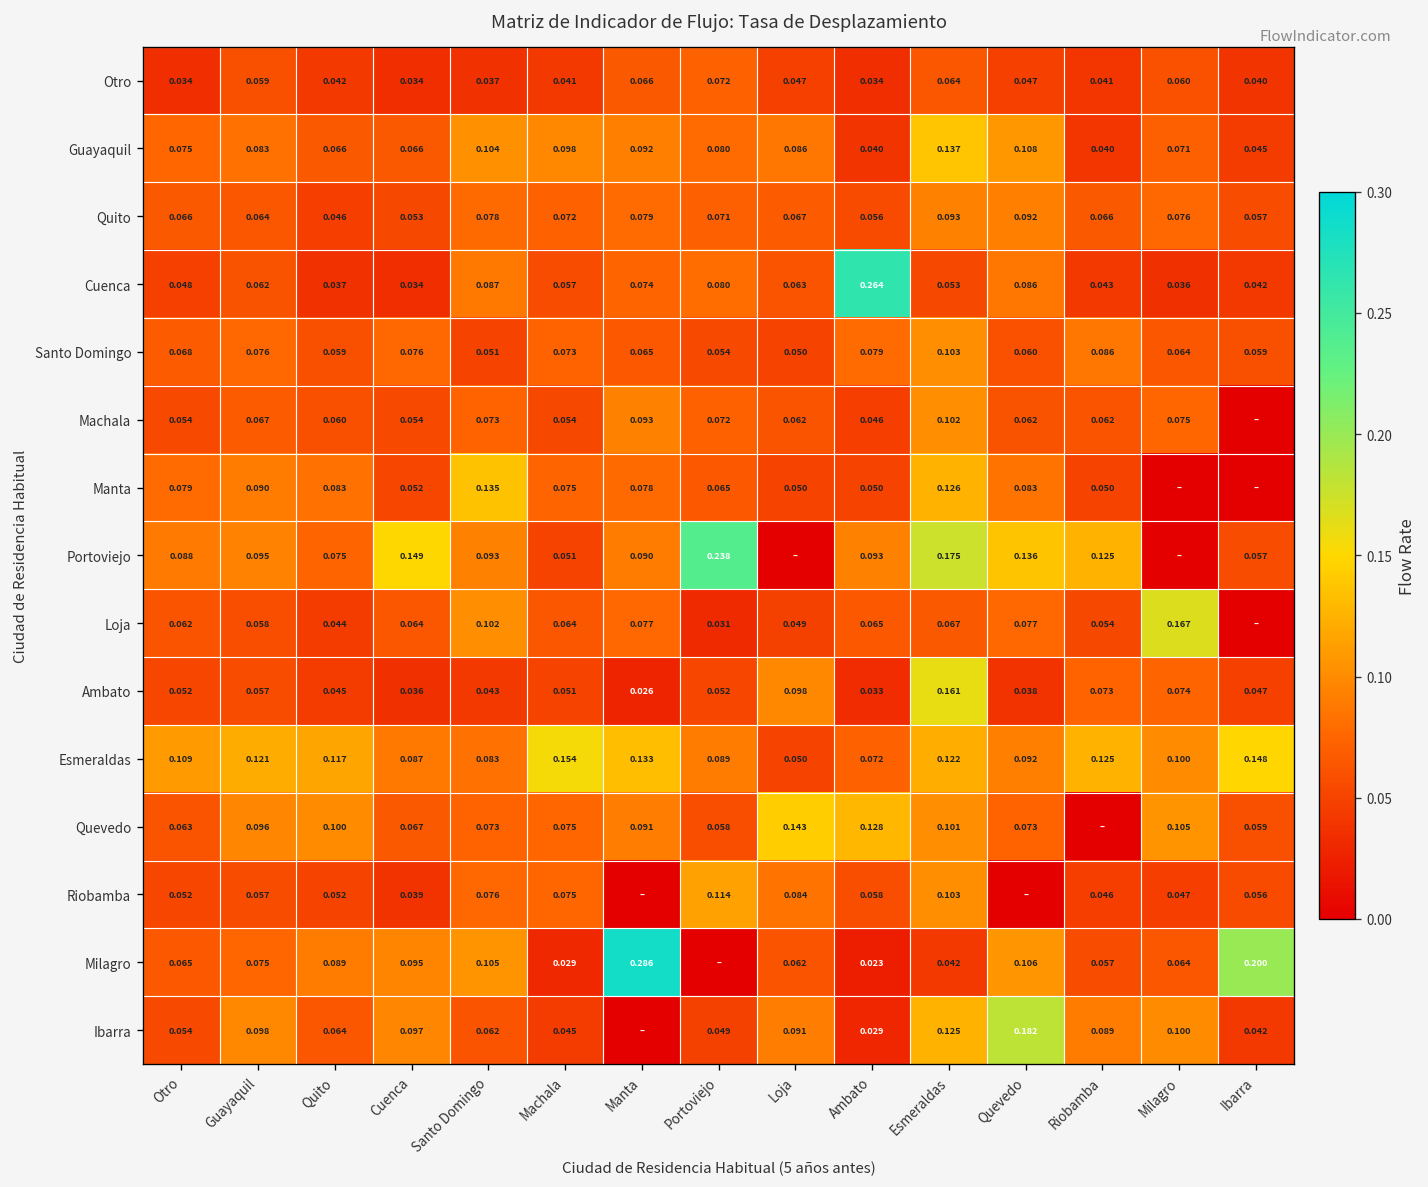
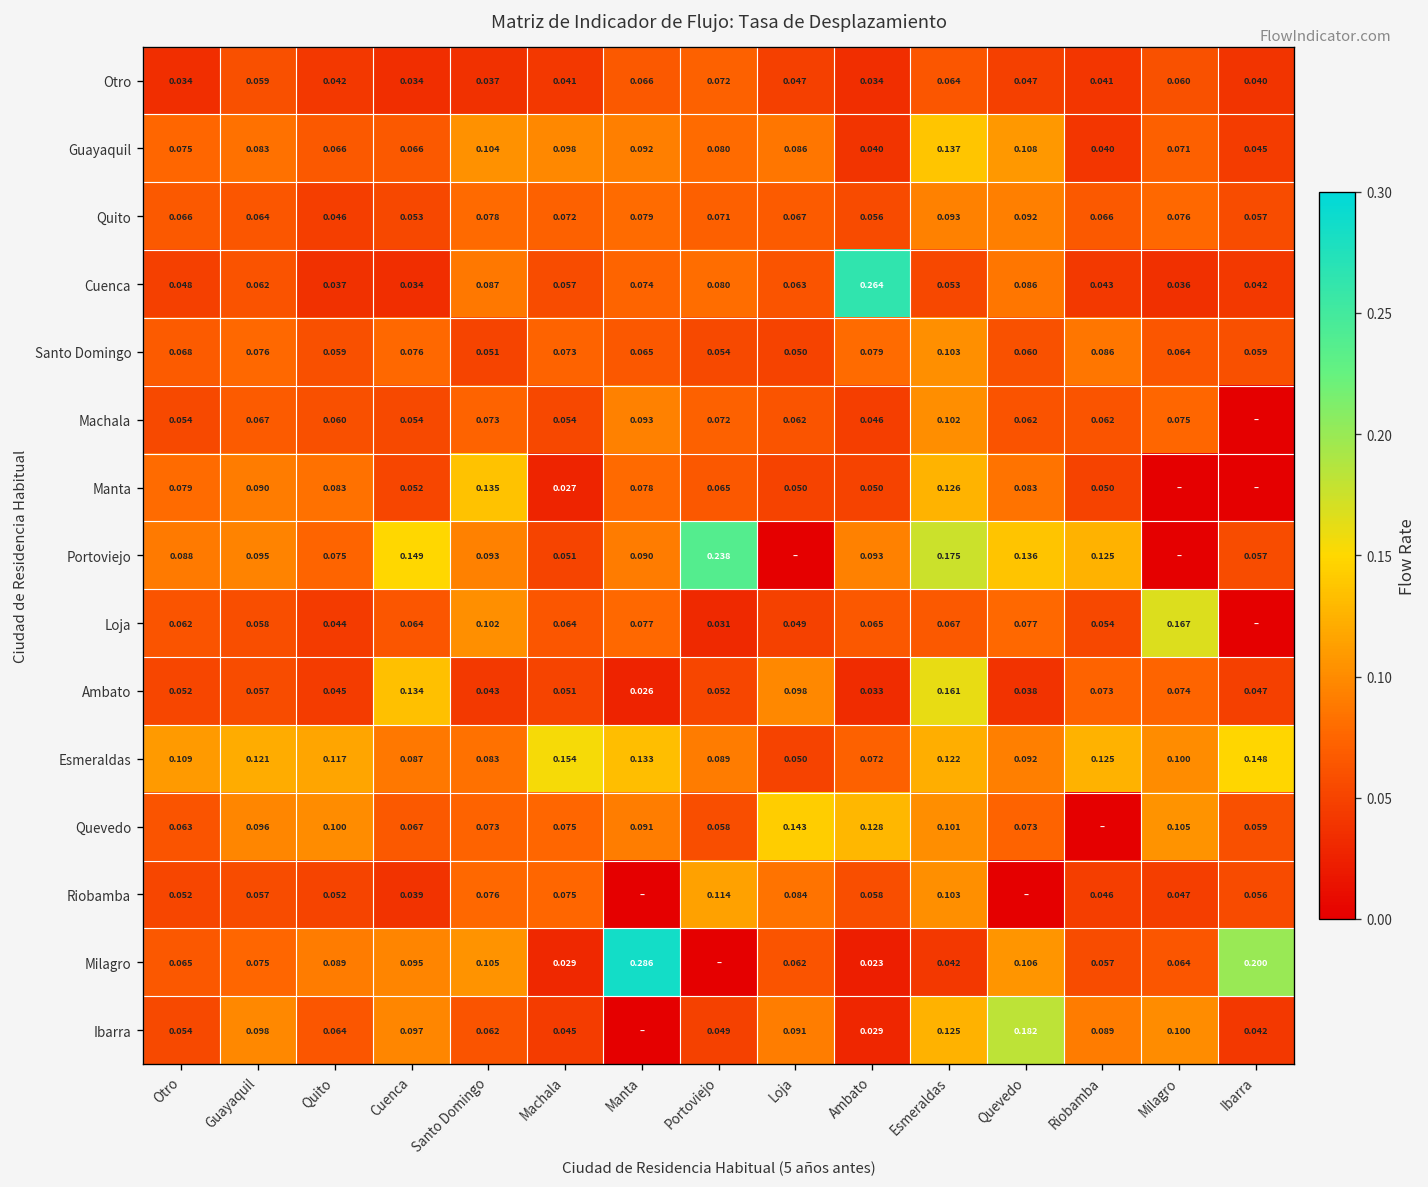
Manta, Machala: 0.075 -> 0.027
Ambato, Cuenca: 0.036 -> 0.134
